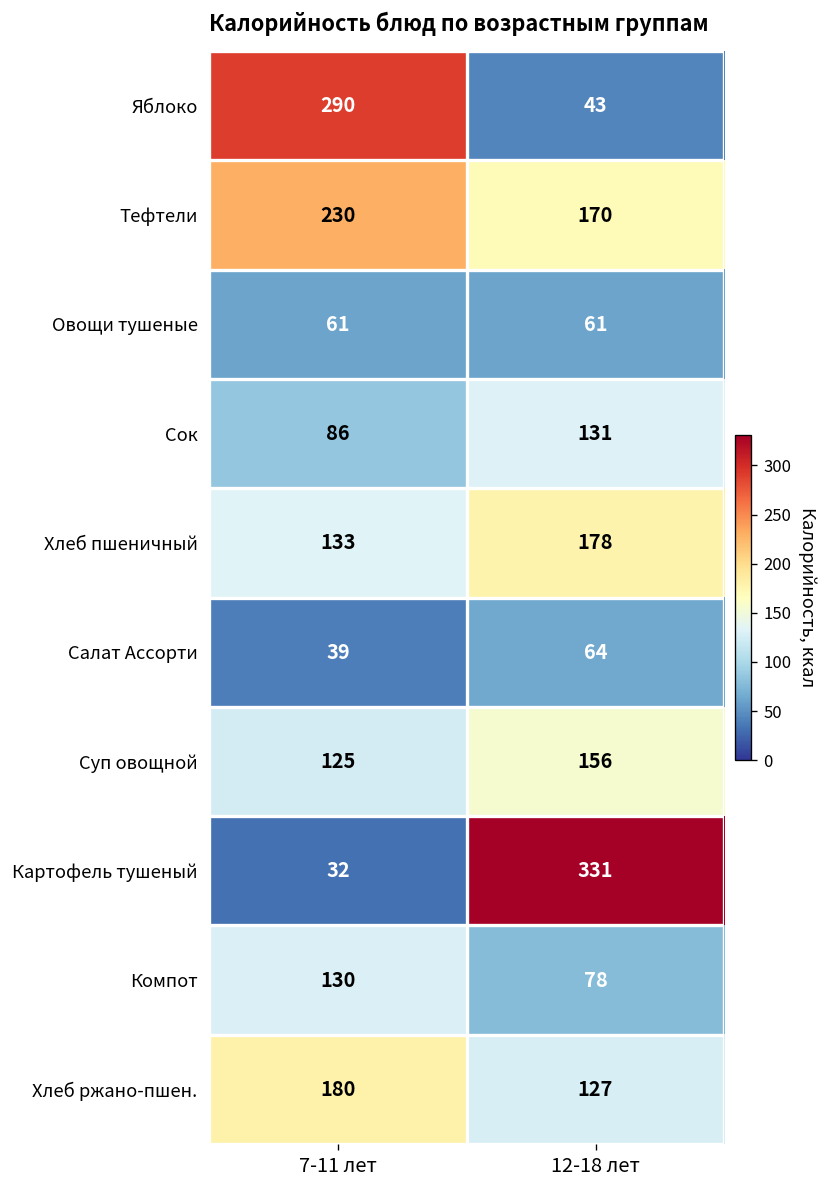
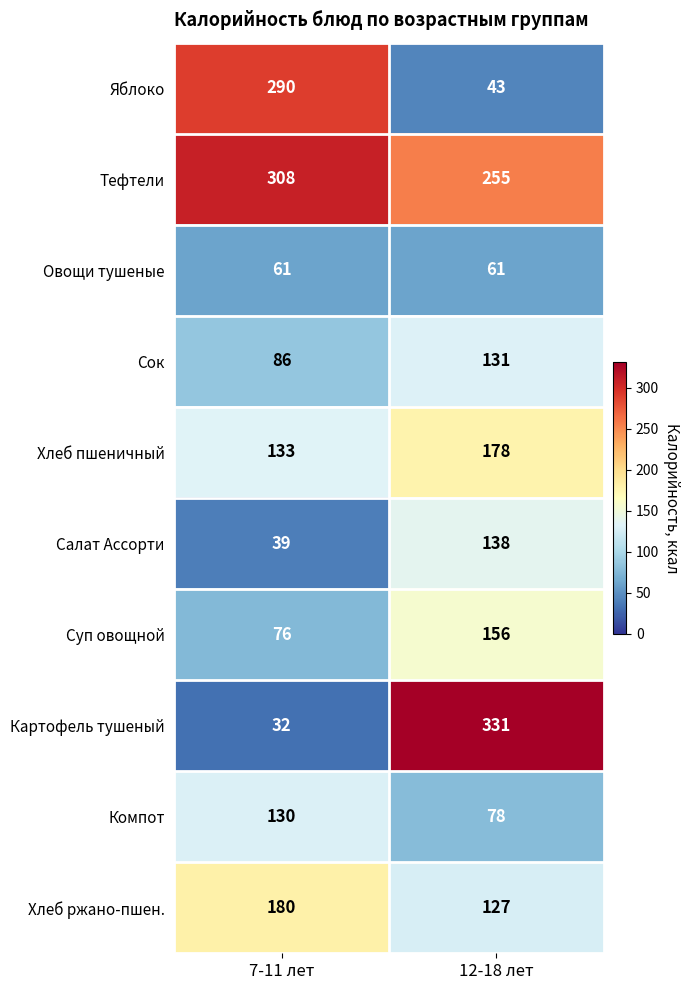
Тефтели, 7-11 лет: 230 -> 308
Тефтели, 12-18 лет: 170 -> 255
Салат Ассорти, 12-18 лет: 64 -> 138
Суп овощной, 7-11 лет: 125 -> 76
